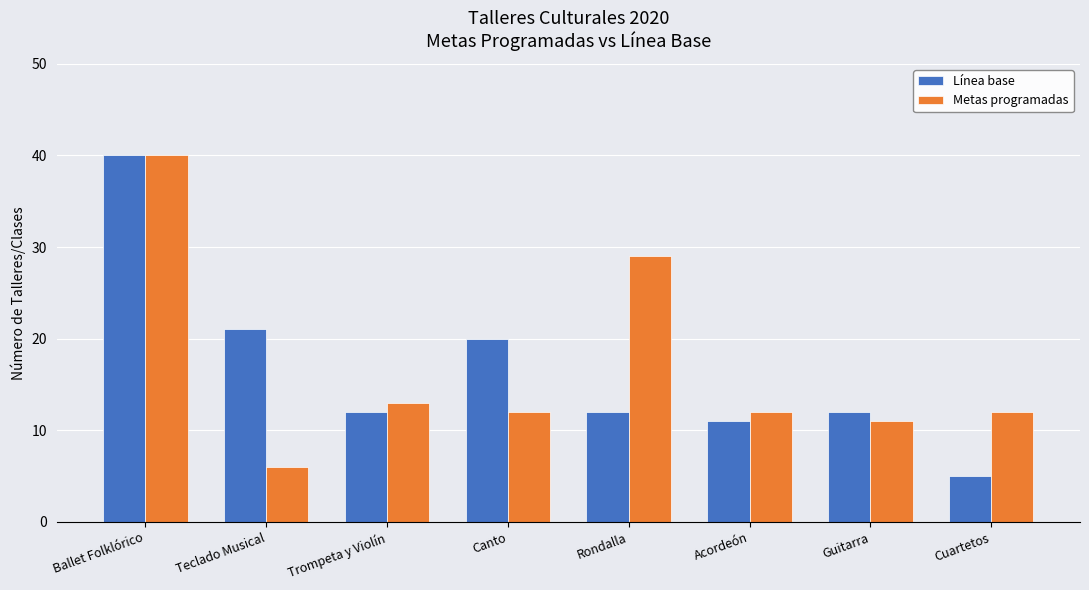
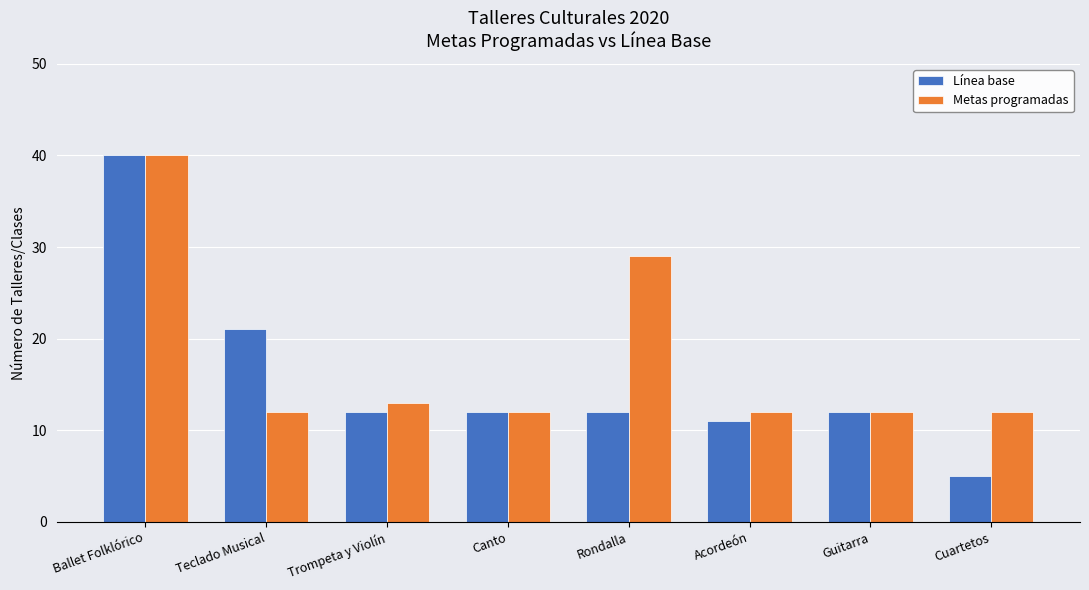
Metas programadas, Teclado Musical: 6 -> 12
Línea base, Canto: 20 -> 12
Metas programadas, Guitarra: 11 -> 12
